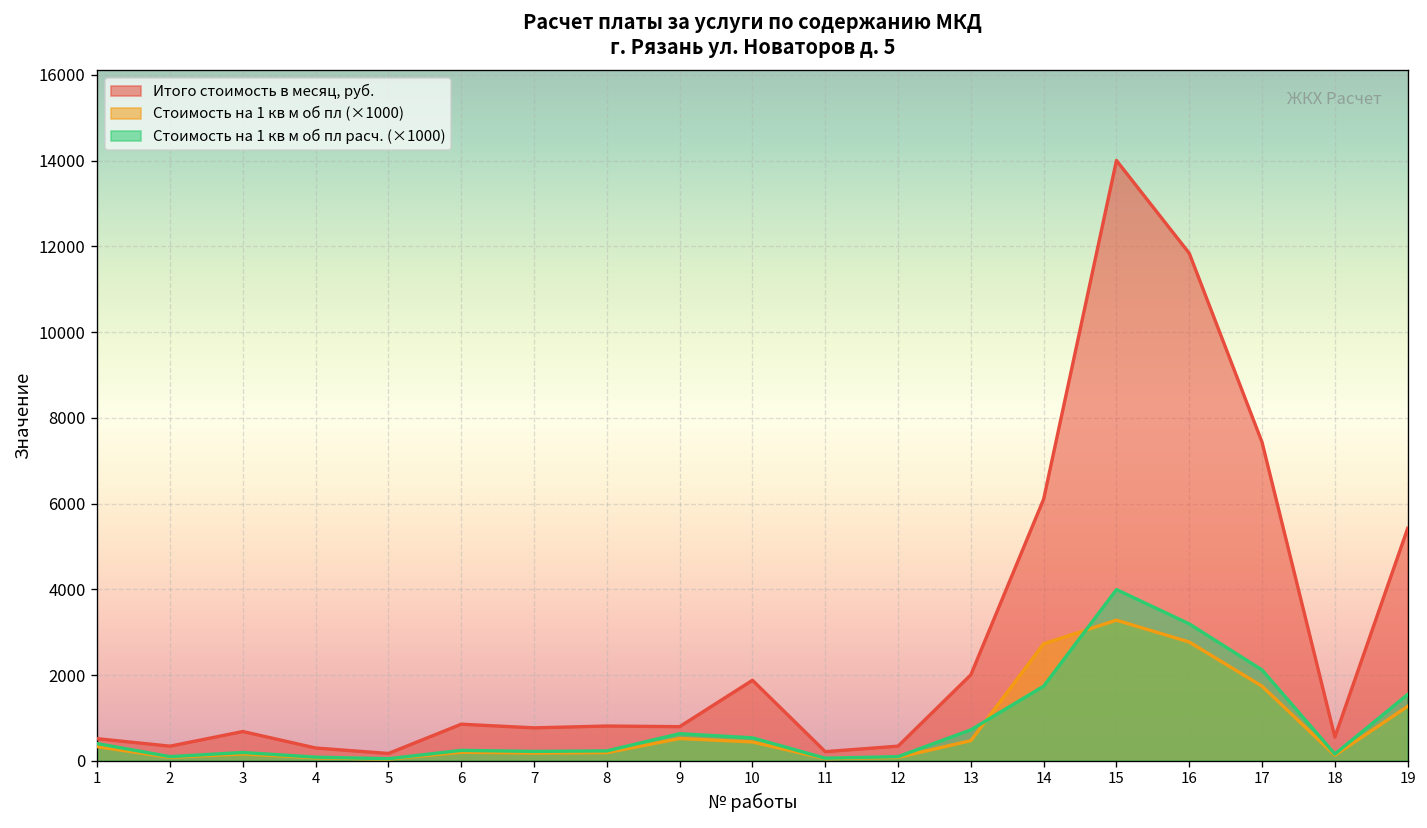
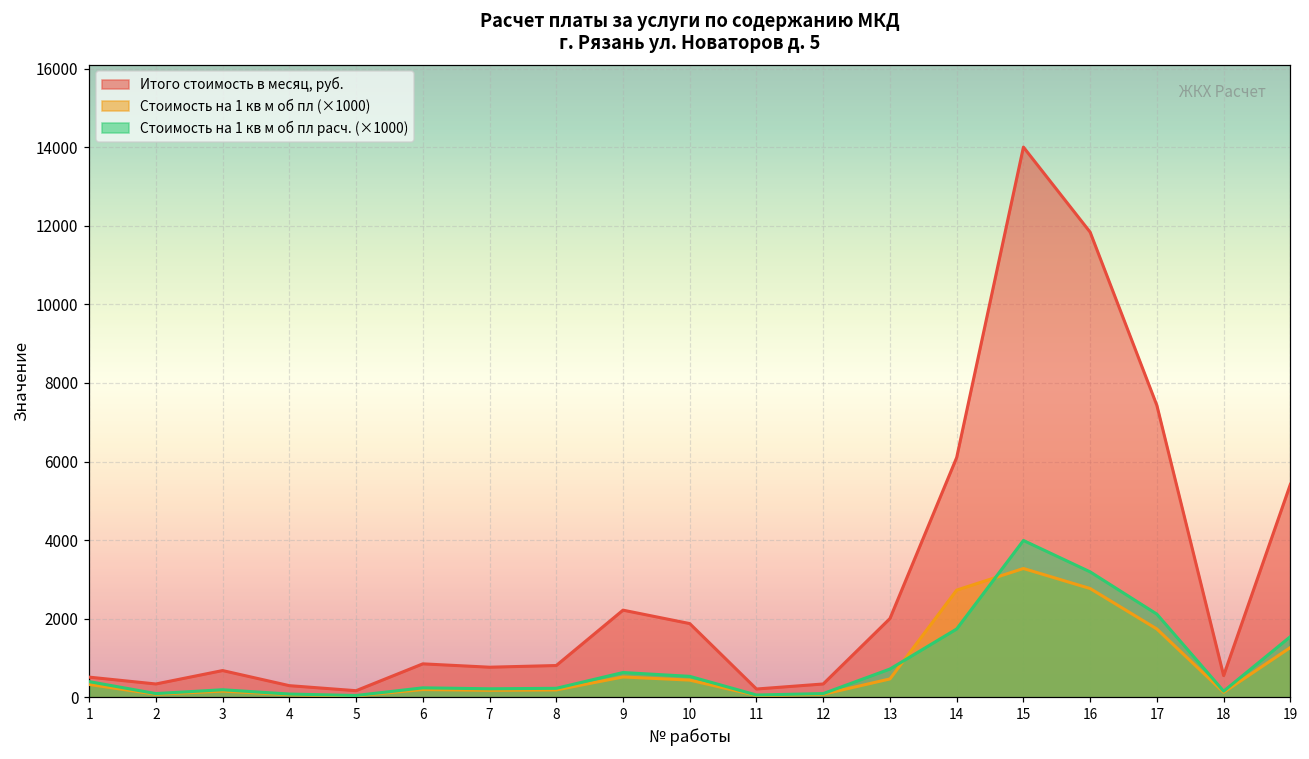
Итого стоимость в месяц, руб., 9: 800 -> 2200
